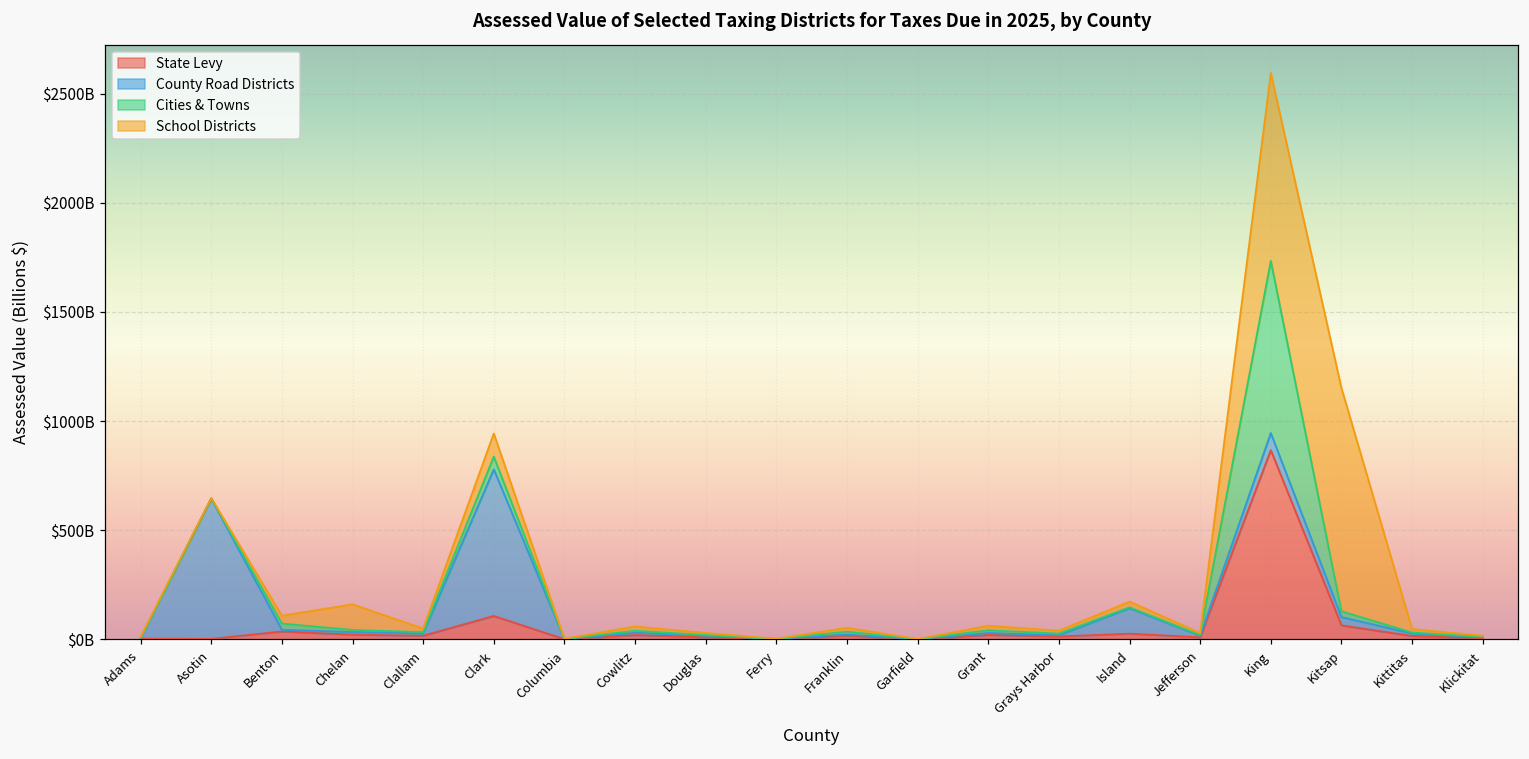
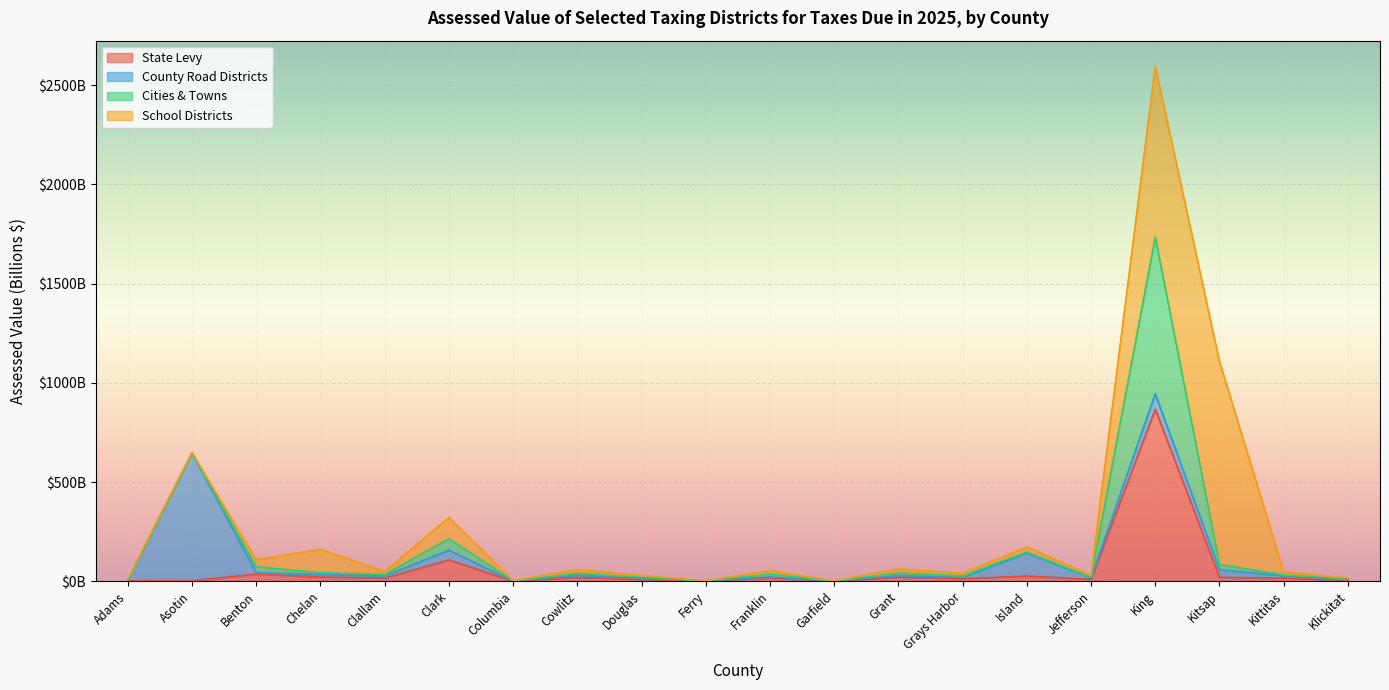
County Road Districts, Clark: $670000000000 -> $50000000000
State Levy, Kitsap: $60000000000 -> $20000000000
